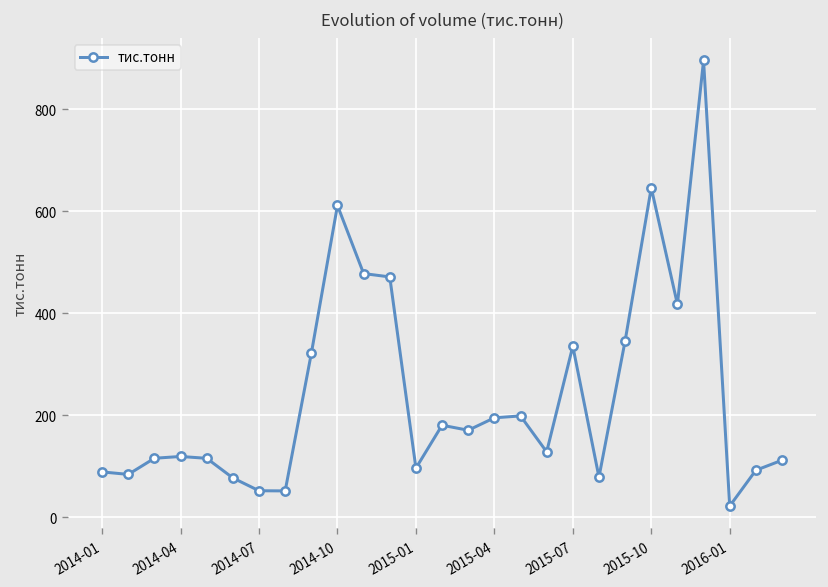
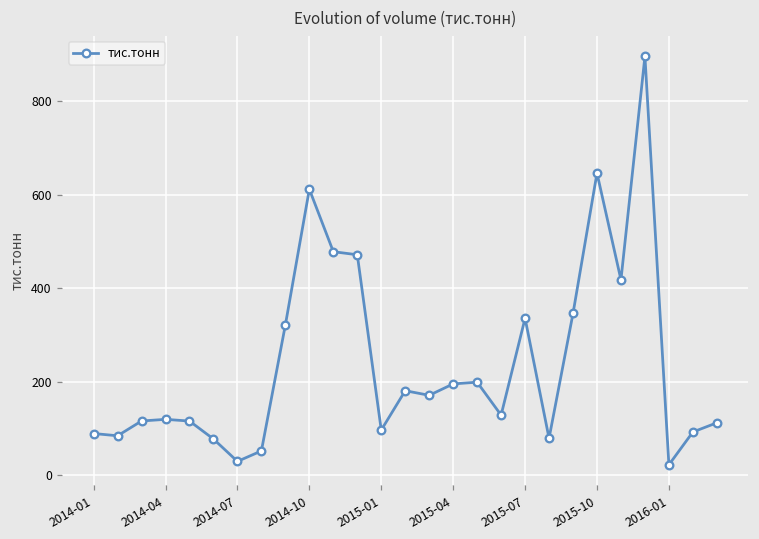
2014-07: 50 -> 30
